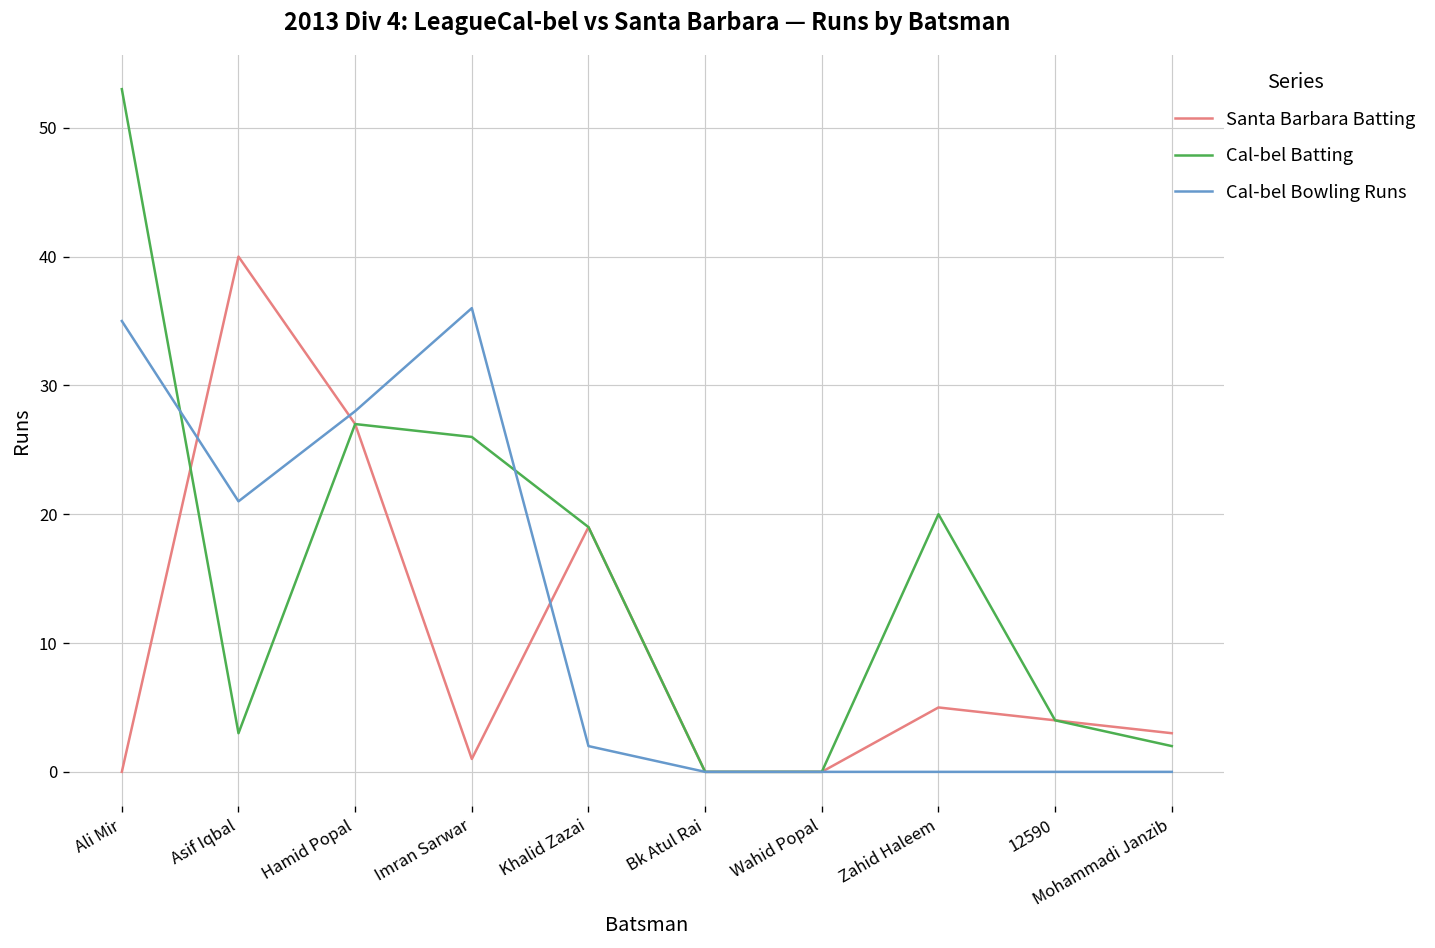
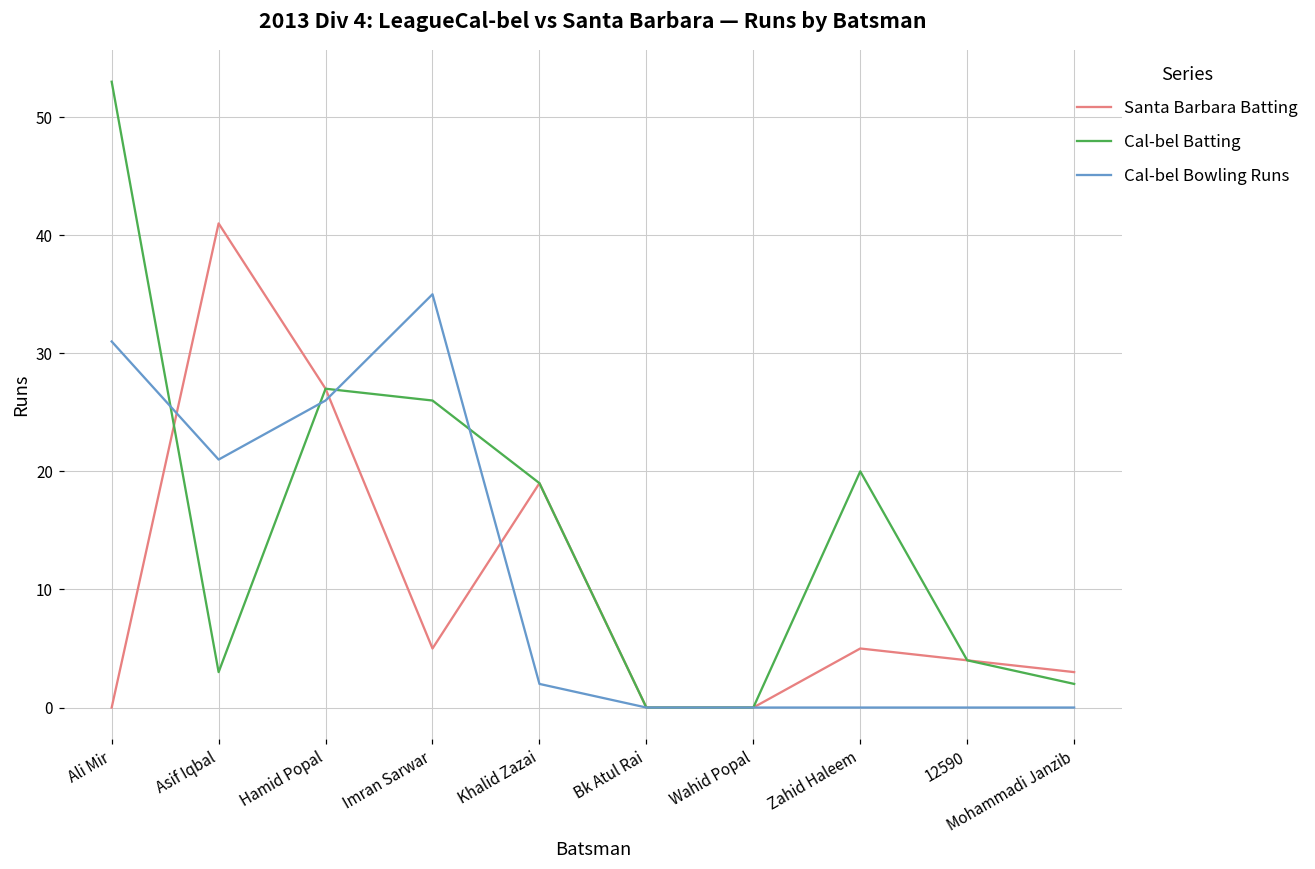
Cal-bel Bowling Runs, Ali Mir: 35 -> 31
Santa Barbara Batting, Asif Iqbal: 40 -> 41
Cal-bel Bowling Runs, Hamid Popal: 28 -> 26
Santa Barbara Batting, Imran Sarwar: 1 -> 5
Cal-bel Bowling Runs, Imran Sarwar: 36 -> 35
